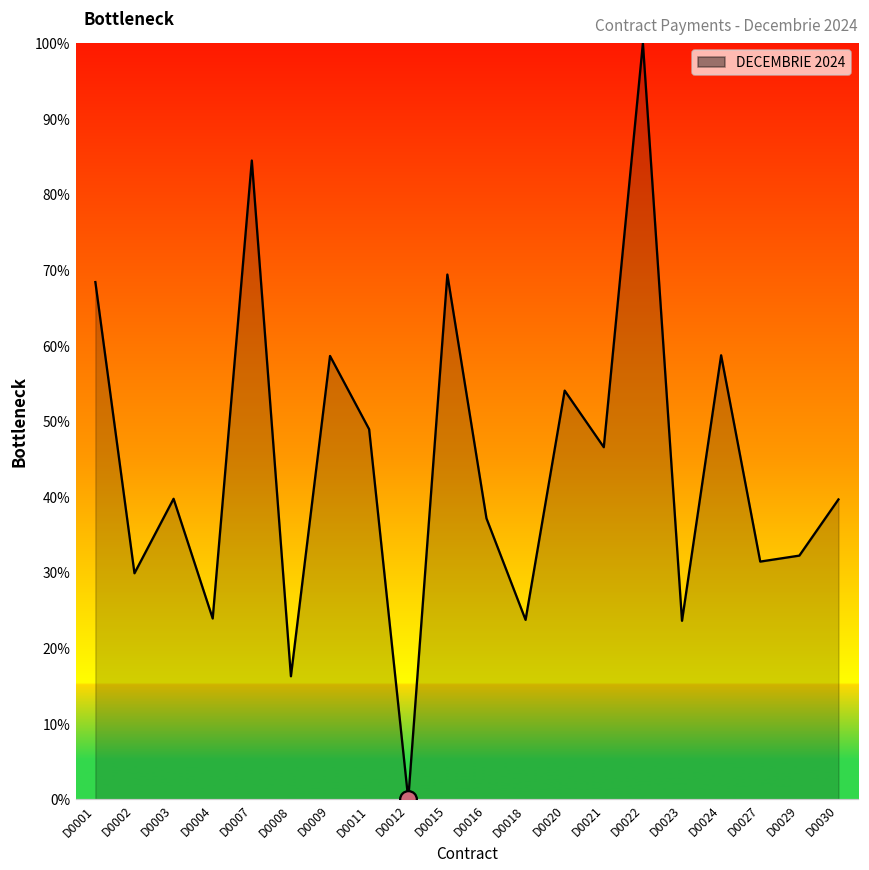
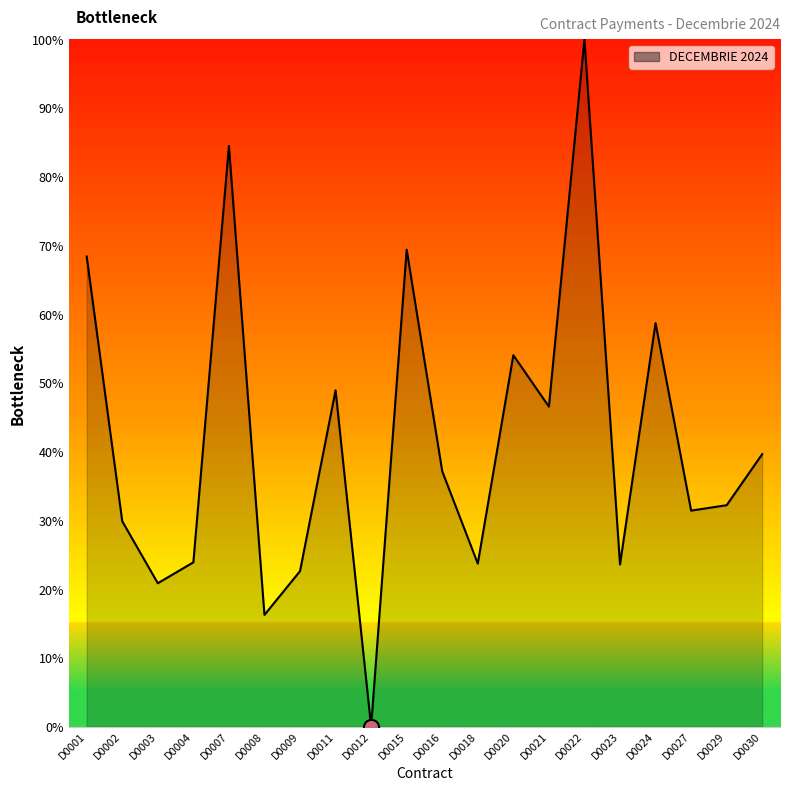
DECEMBRIE 2024, D0003: 40% -> 21%
DECEMBRIE 2024, D0009: 59% -> 23%
